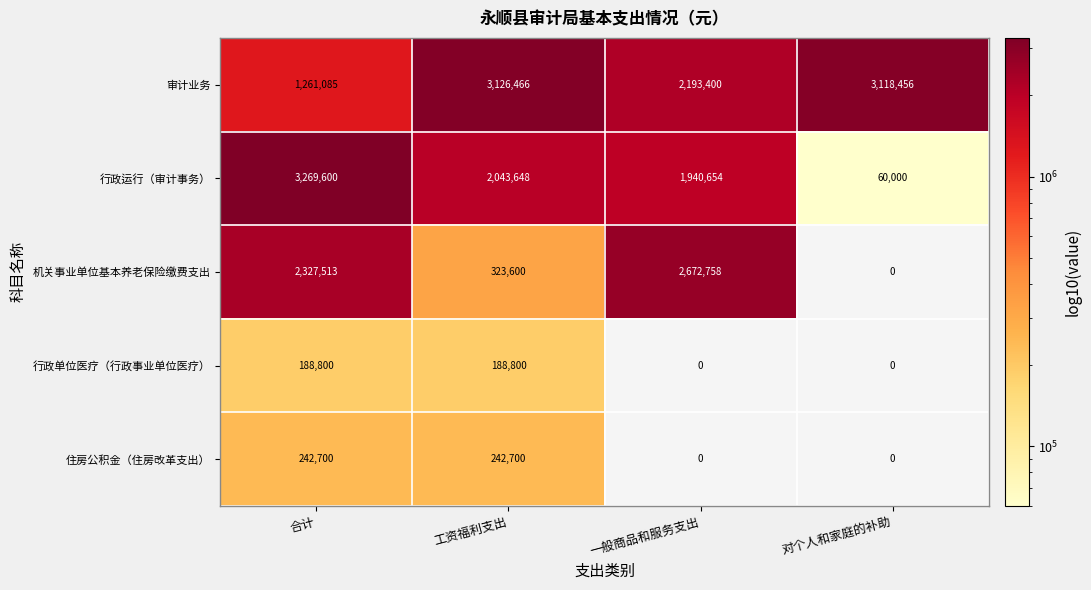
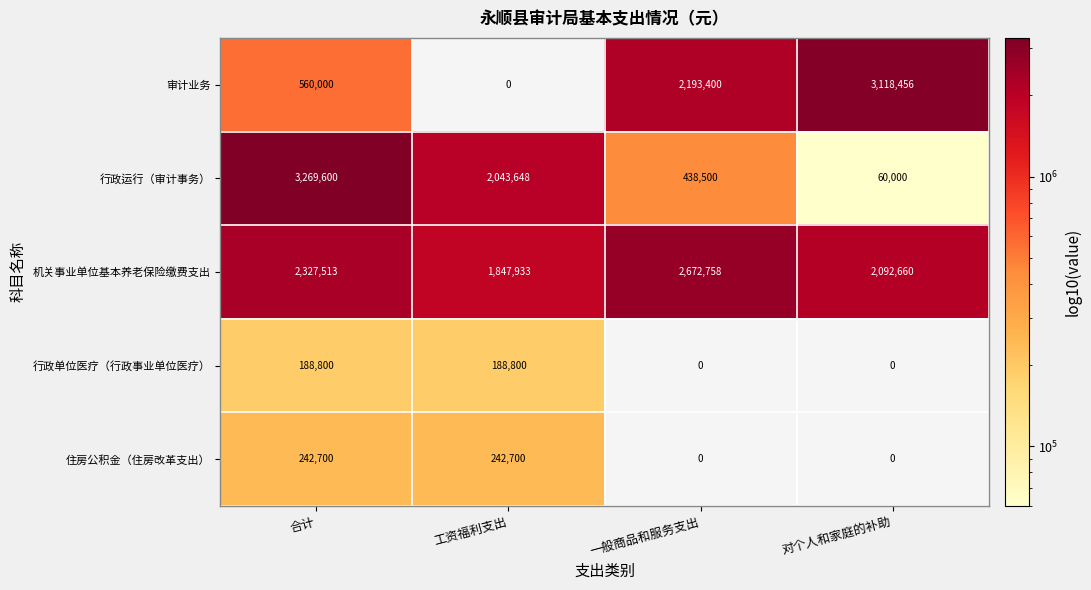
审计业务, 合计: 1,261,085 -> 560,000
审计业务, 工资福利支出: 3,126,466 -> 0
行政运行（审计事务）, 一般商品和服务支出: 1,940,654 -> 438,500
机关事业单位基本养老保险缴费支出, 工资福利支出: 323,600 -> 1,847,933
机关事业单位基本养老保险缴费支出, 对个人和家庭的补助: 0 -> 2,092,660
